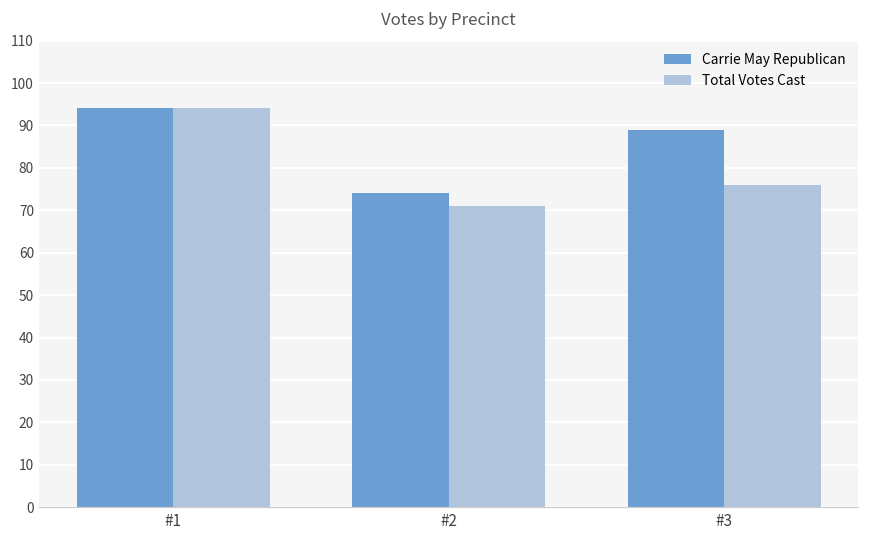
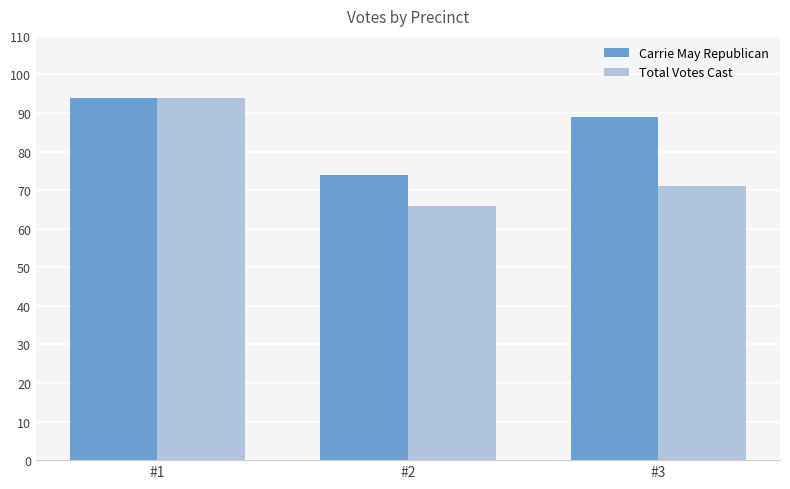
Total Votes Cast, #2: 71 -> 66
Total Votes Cast, #3: 76 -> 71
